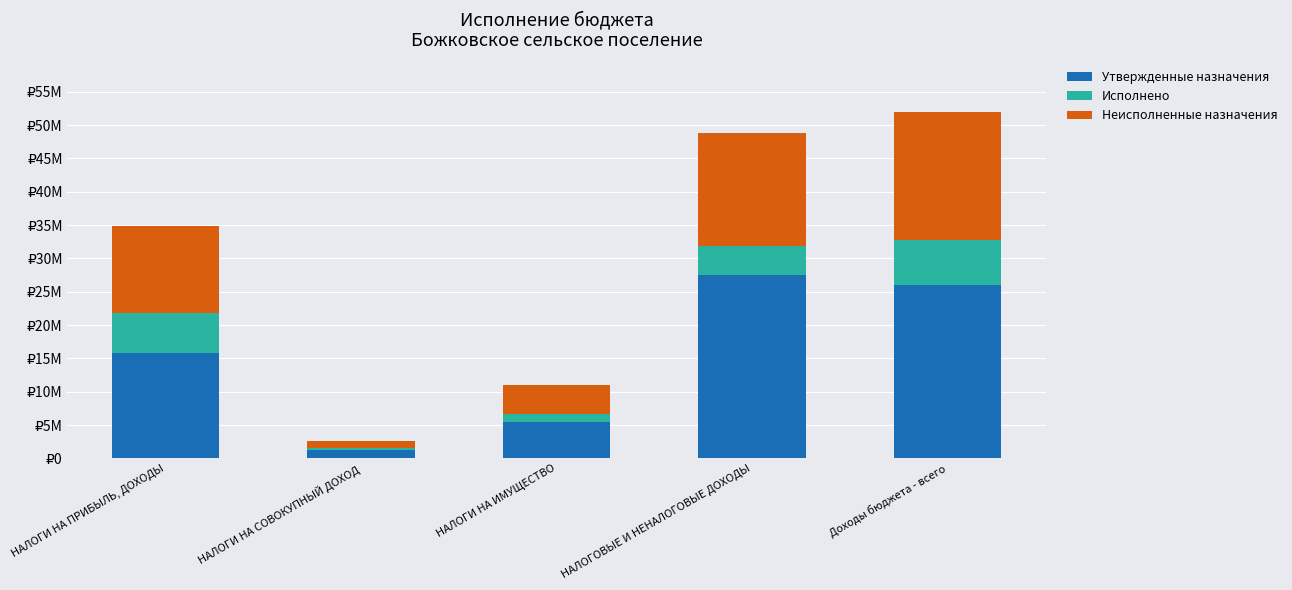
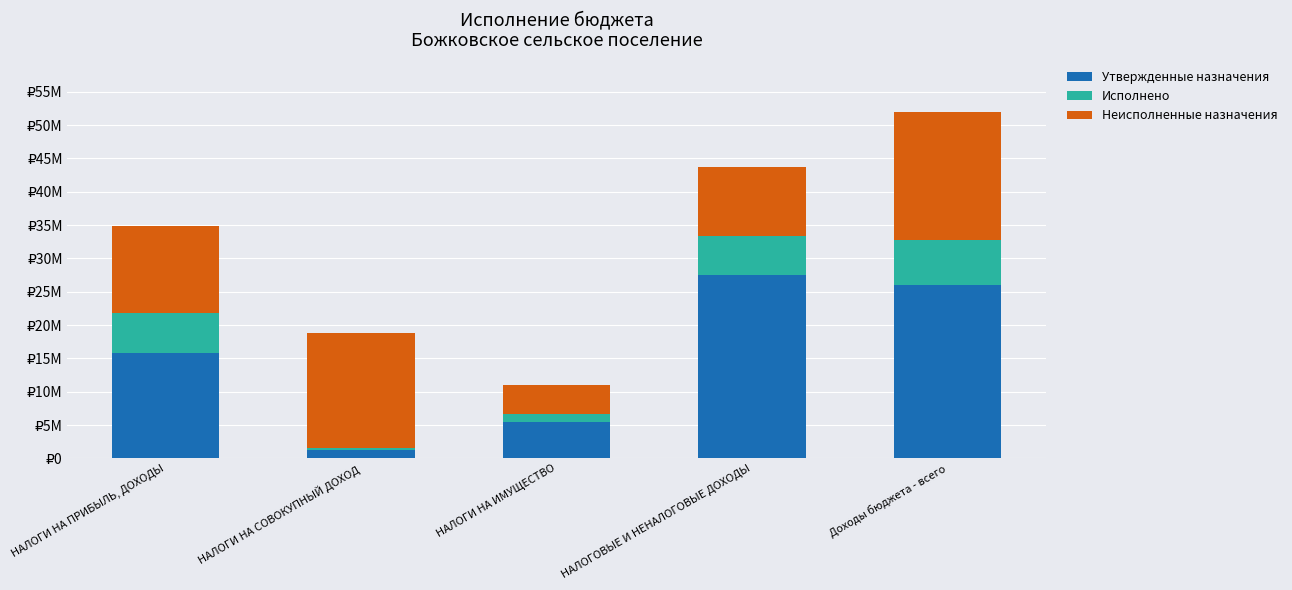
Неисполненные назначения, НАЛОГИ НА СОВОКУПНЫЙ ДОХОД: ₽1М -> ₽17М
Исполнено, НАЛОГОВЫЕ И НЕНАЛОГОВЫЕ ДОХОДЫ: ₽4М -> ₽6М
Неисполненные назначения, НАЛОГОВЫЕ И НЕНАЛОГОВЫЕ ДОХОДЫ: ₽17М -> ₽10М
